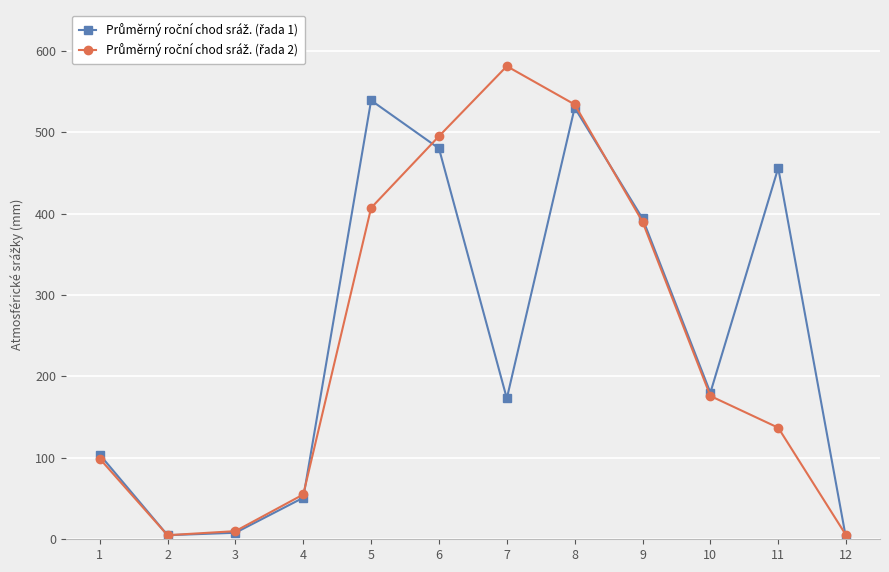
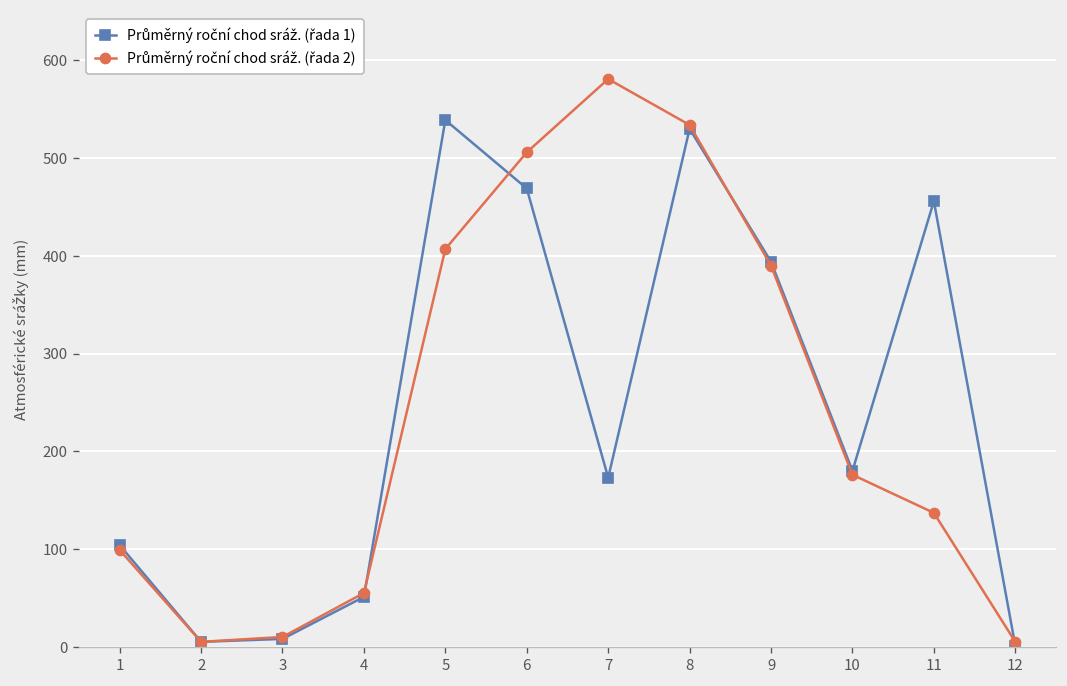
Průměrný roční chod sráž. (řada 1), 6: 480 -> 470
Průměrný roční chod sráž. (řada 2), 6: 500 -> 510
